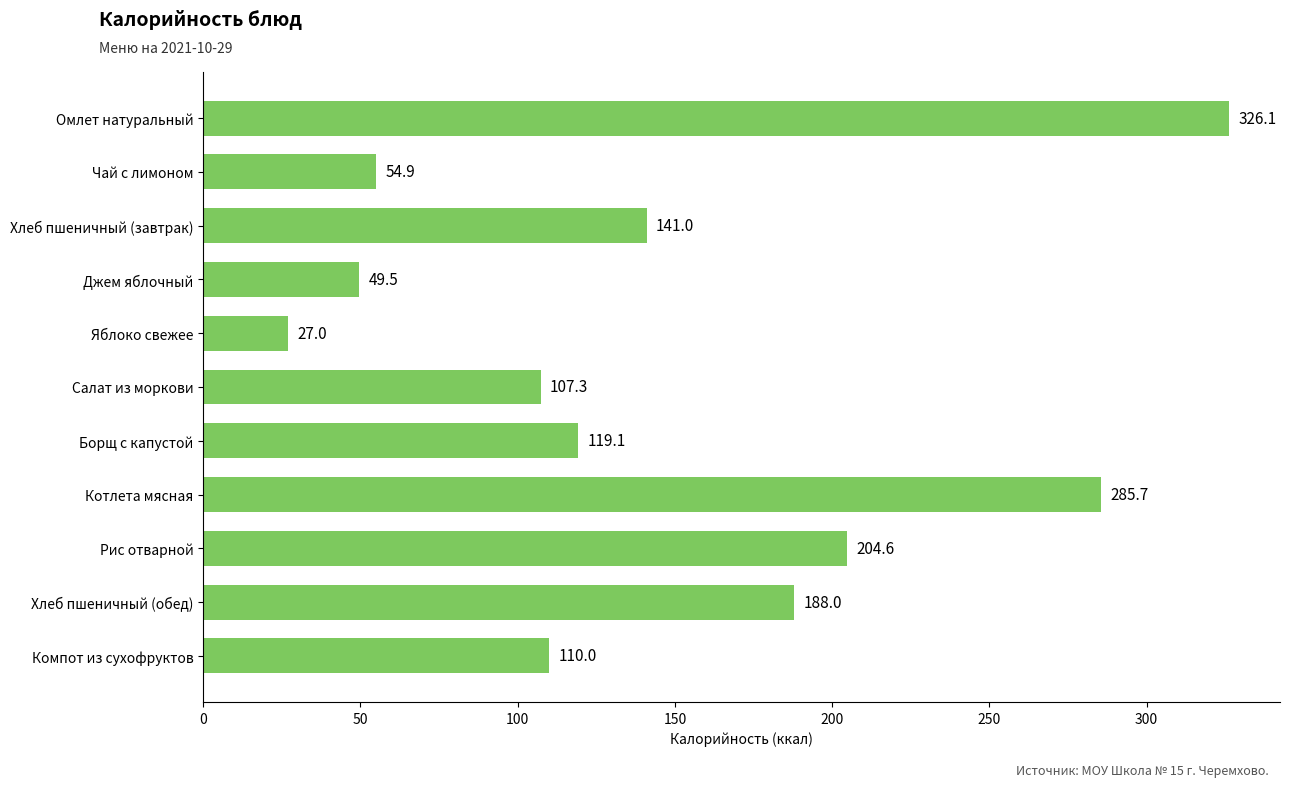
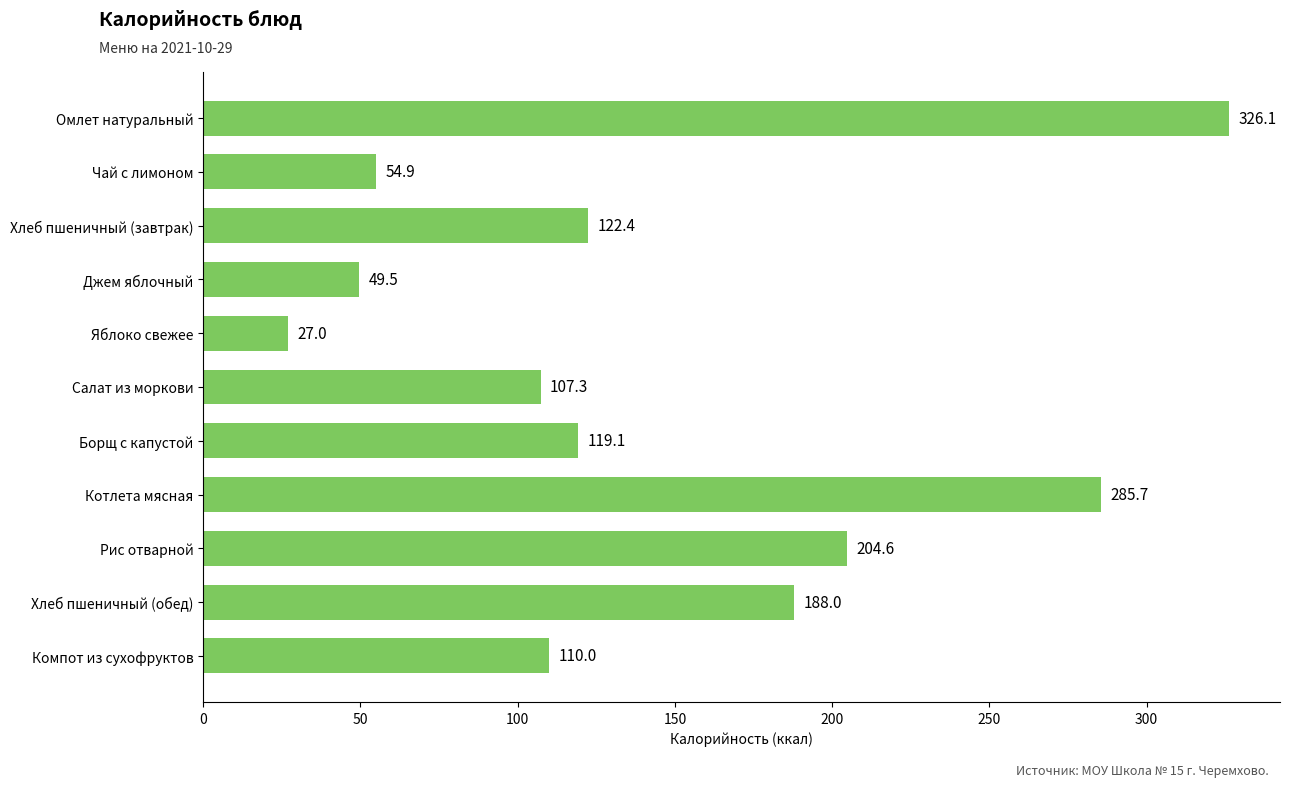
Хлеб пшеничный (завтрак): 141.0 -> 122.4
